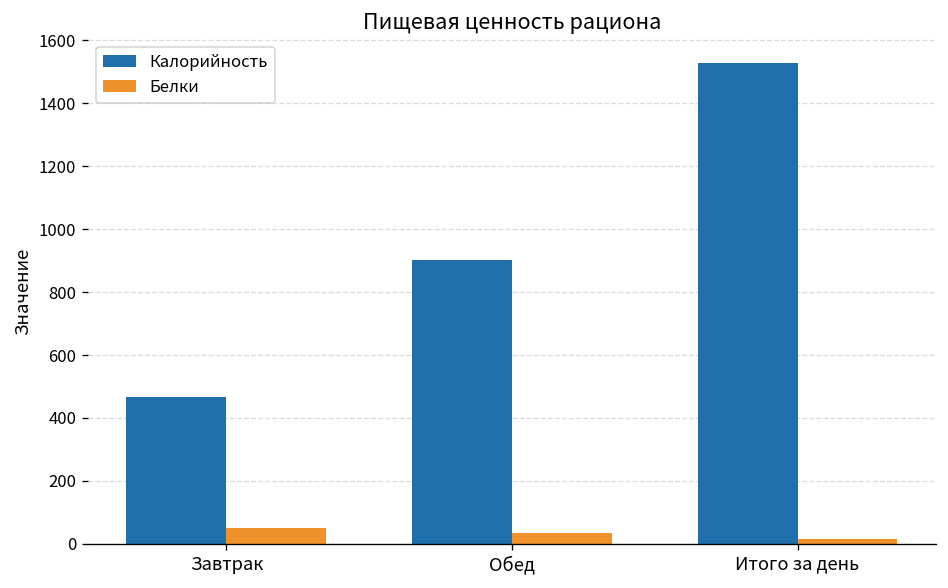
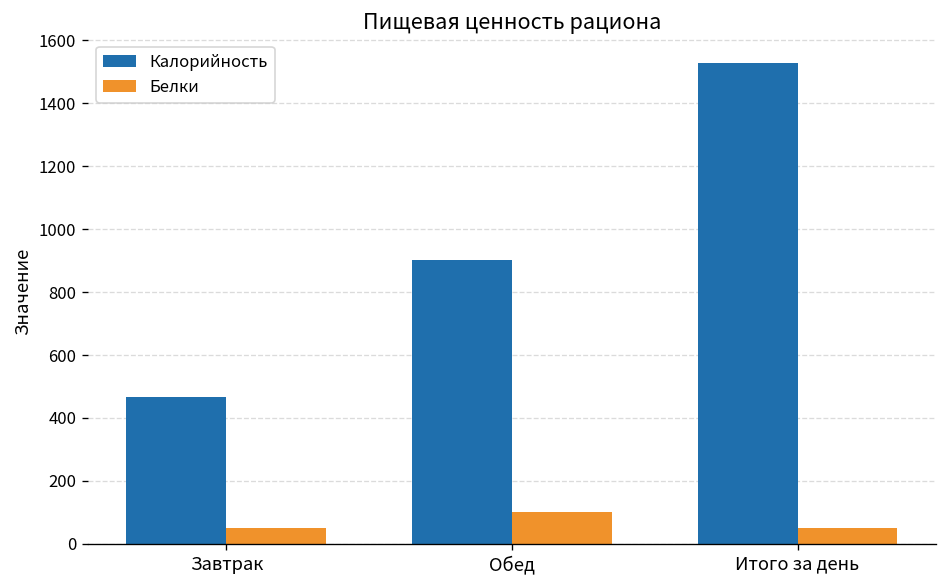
Белки, Обед: 40 -> 100
Белки, Итого за день: 20 -> 50
